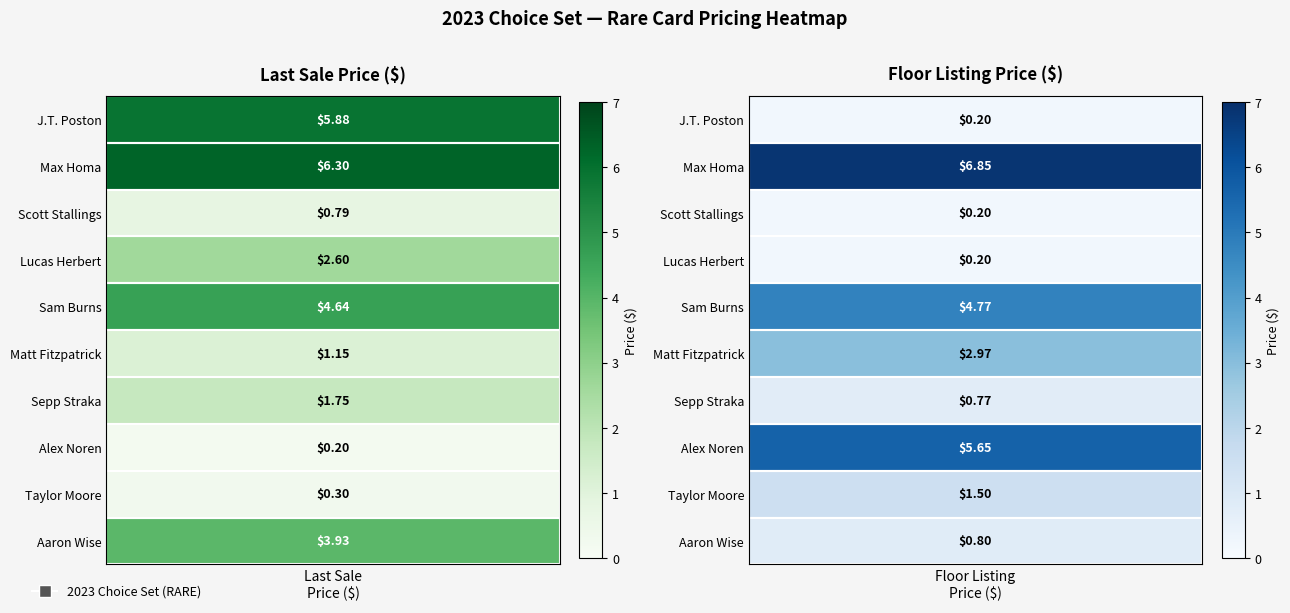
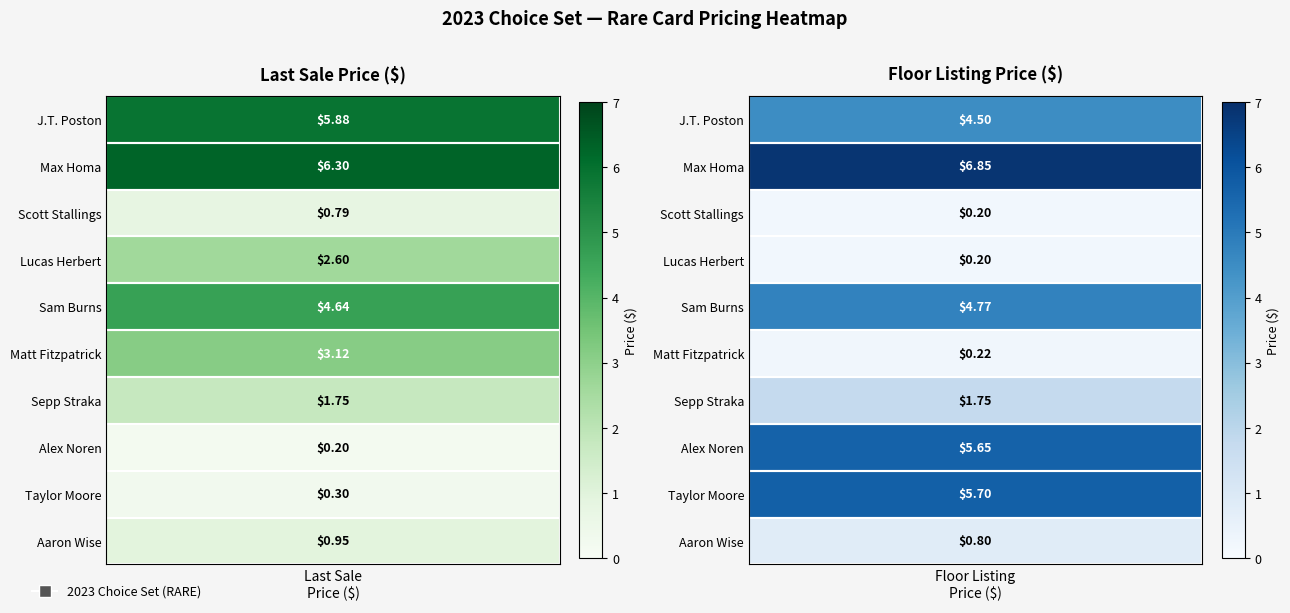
Last Sale Price ($), Matt Fitzpatrick, Last Sale Price ($): $1.15 -> $3.12
Last Sale Price ($), Aaron Wise, Last Sale Price ($): $3.93 -> $0.95
Floor Listing Price ($), J.T. Poston, Floor Listing Price ($): $0.20 -> $4.50
Floor Listing Price ($), Matt Fitzpatrick, Floor Listing Price ($): $2.97 -> $0.22
Floor Listing Price ($), Sepp Straka, Floor Listing Price ($): $0.77 -> $1.75
Floor Listing Price ($), Taylor Moore, Floor Listing Price ($): $1.50 -> $5.70
